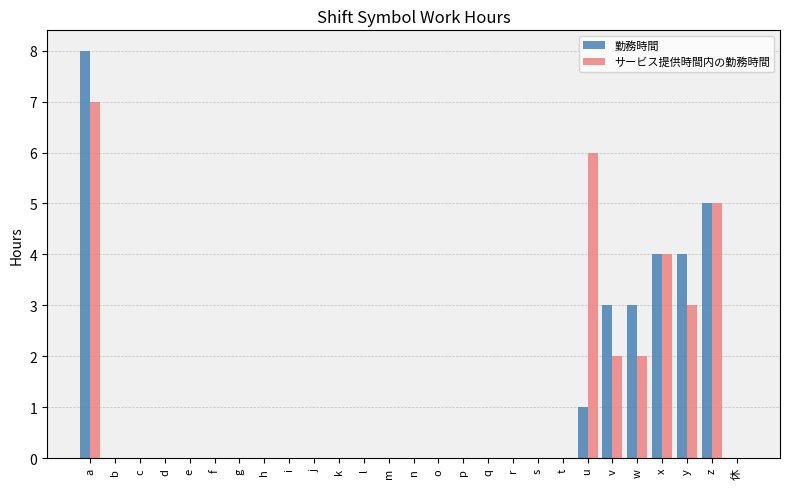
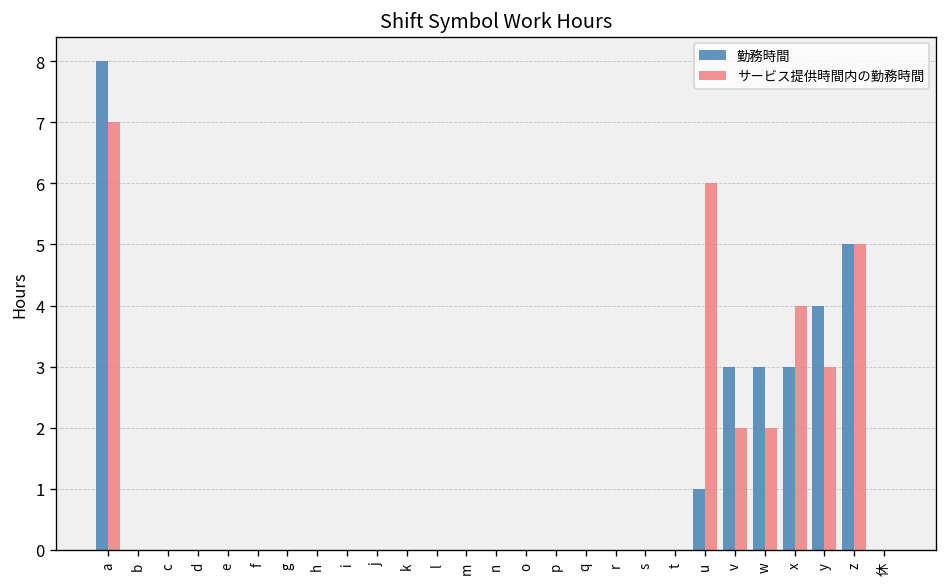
勤務時間, x: 4 -> 3
